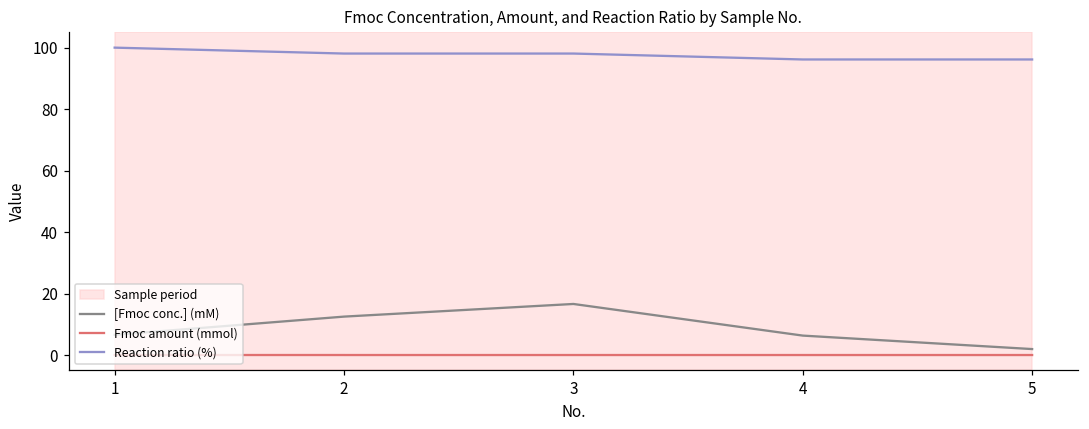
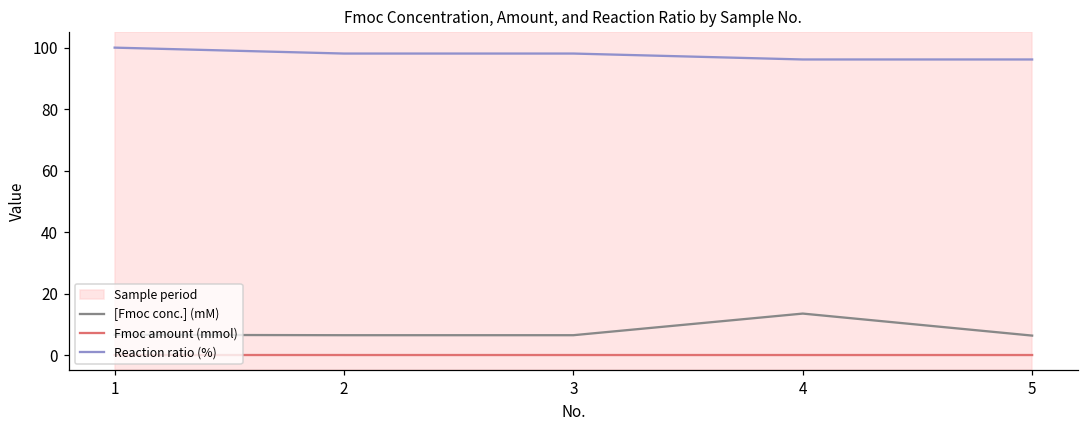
[Fmoc conc.] (mM), 2: 13 -> 7
[Fmoc conc.] (mM), 3: 17 -> 7
[Fmoc conc.] (mM), 4: 6 -> 14
[Fmoc conc.] (mM), 5: 2 -> 6
